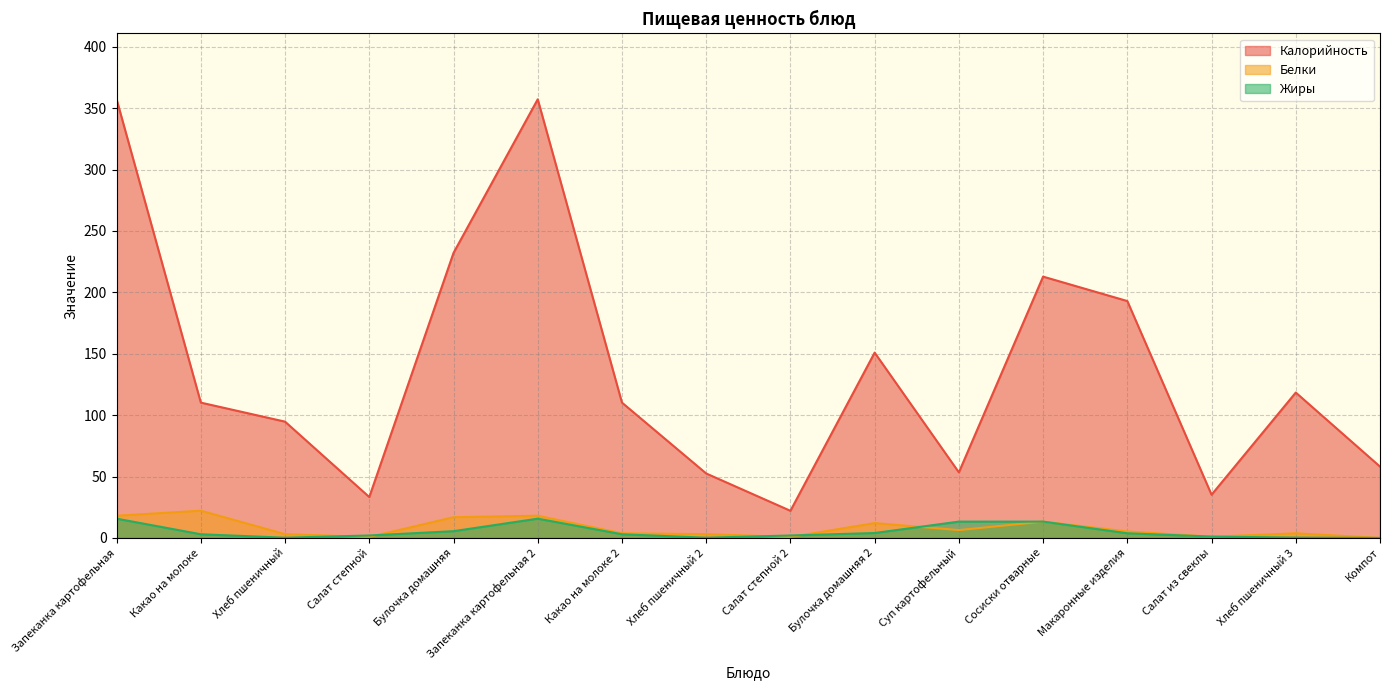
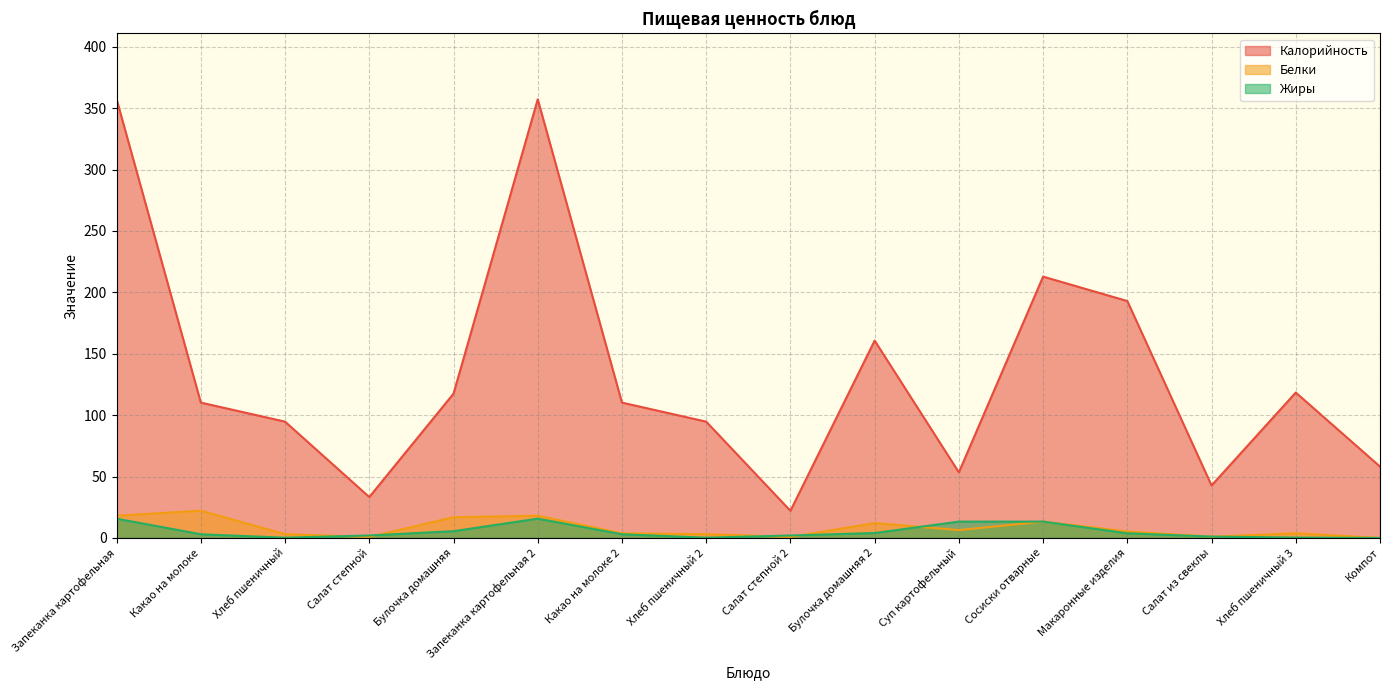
Калорийность, Булочка домашняя: 232 -> 118
Калорийность, Хлеб пшеничный 2: 53 -> 95
Калорийность, Булочка домашняя 2: 151 -> 161
Калорийность, Салат из свеклы: 35 -> 43
